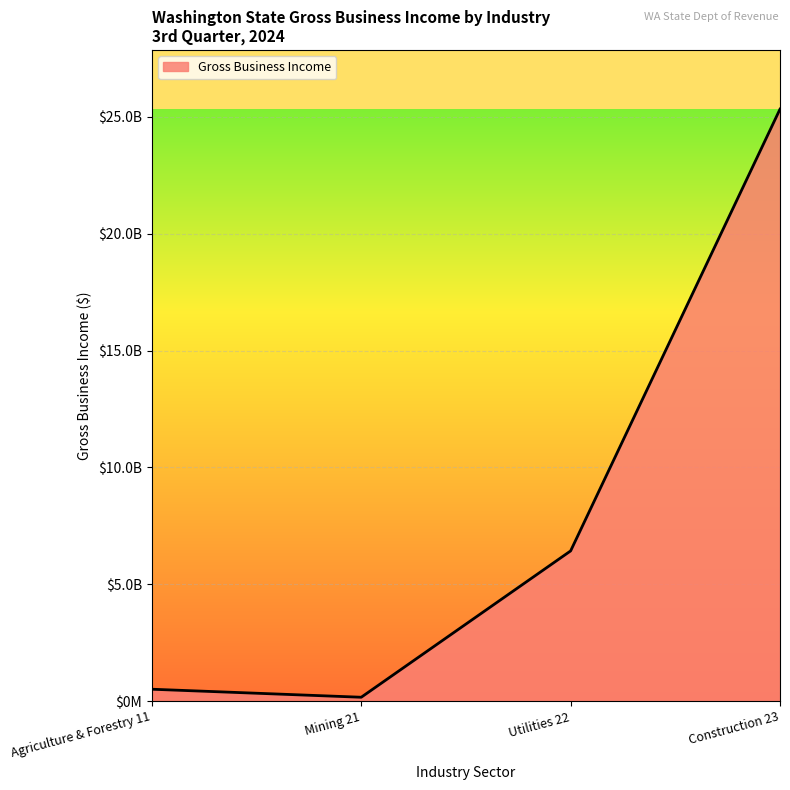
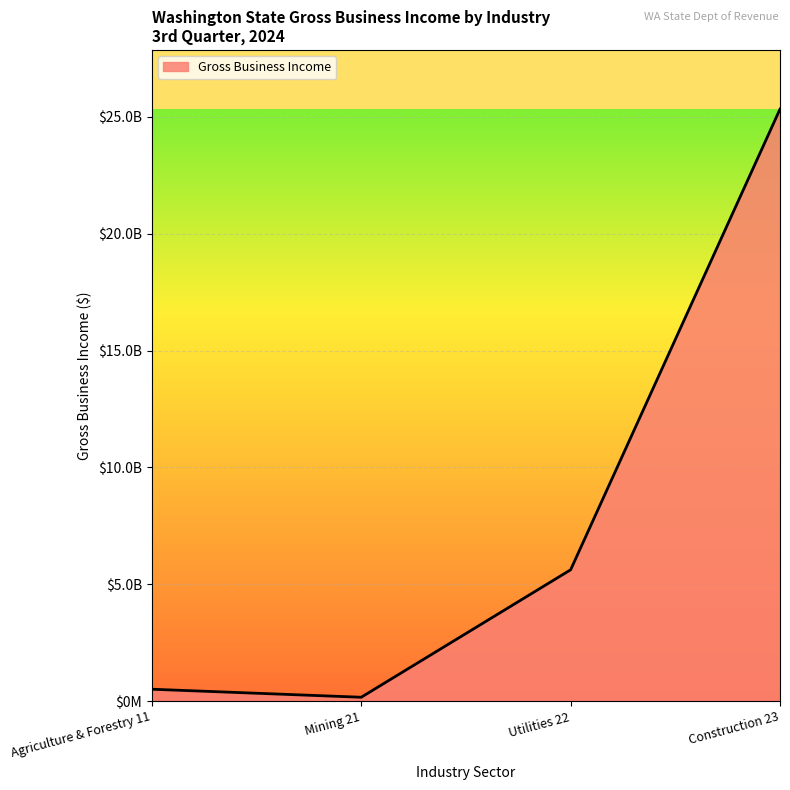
Utilities 22: $6400000000 -> $5600000000
